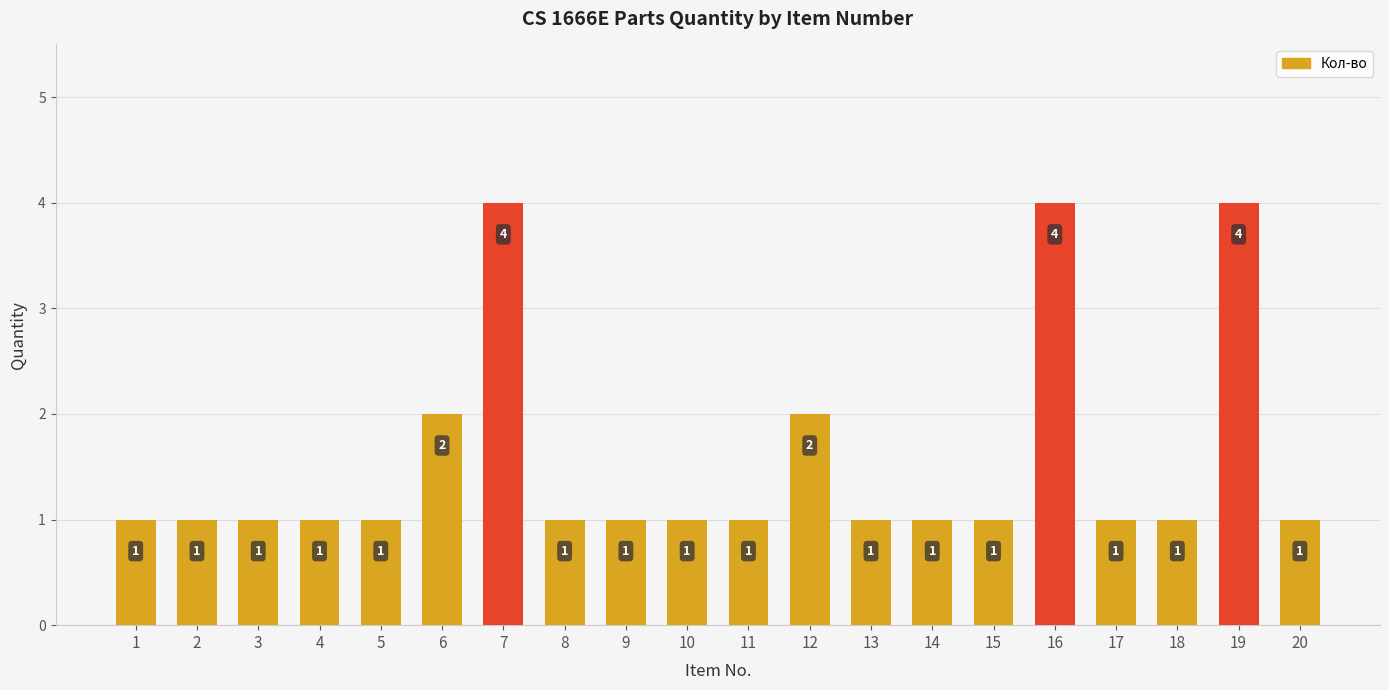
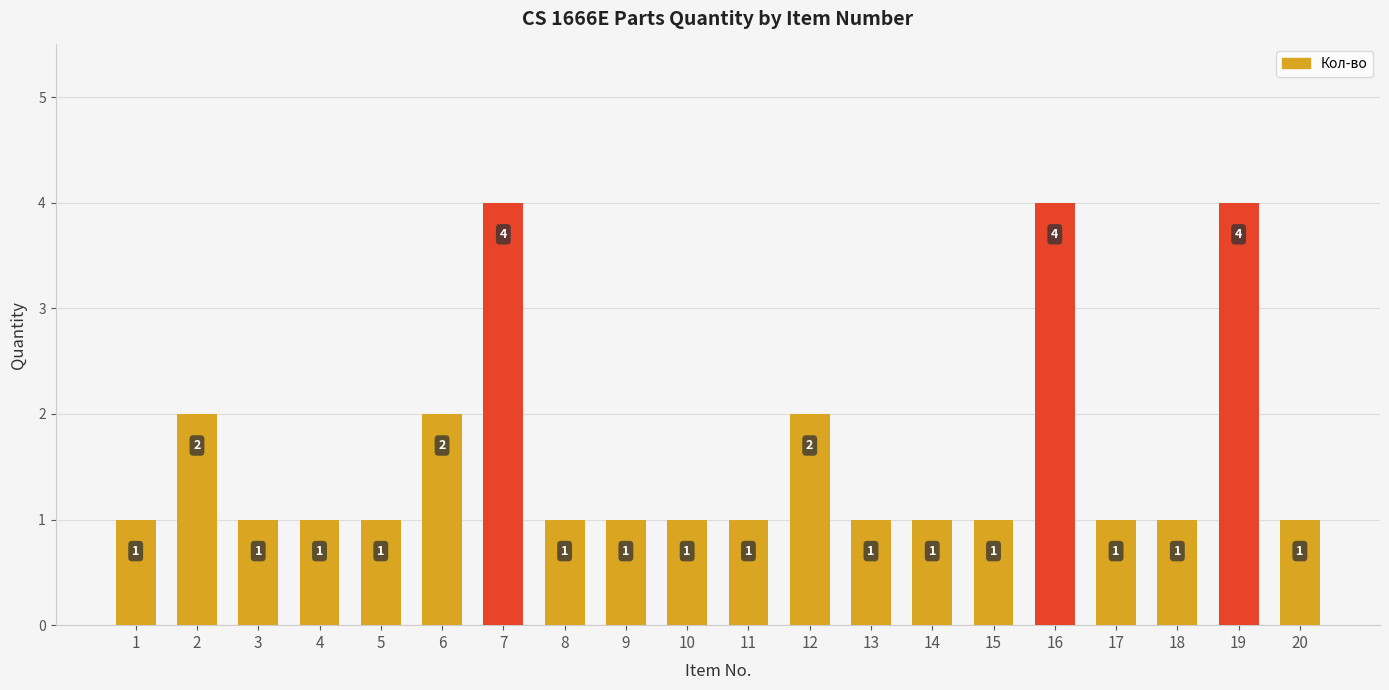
2: 1 -> 2
